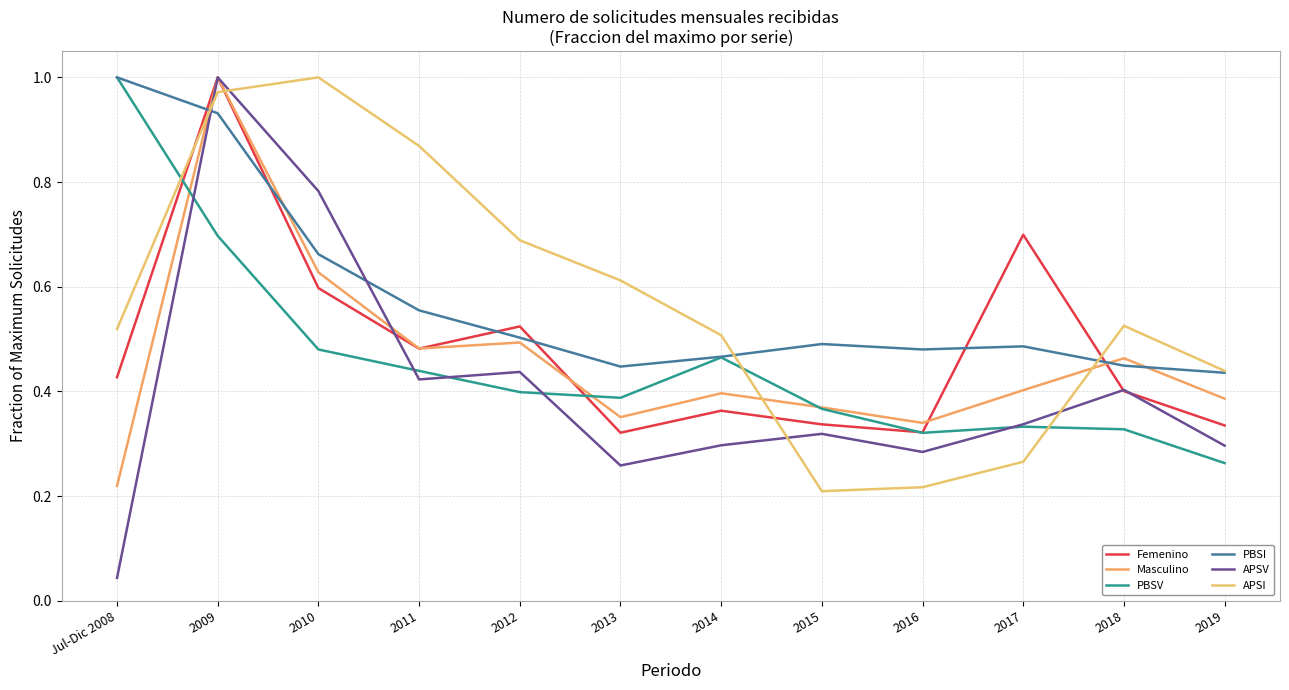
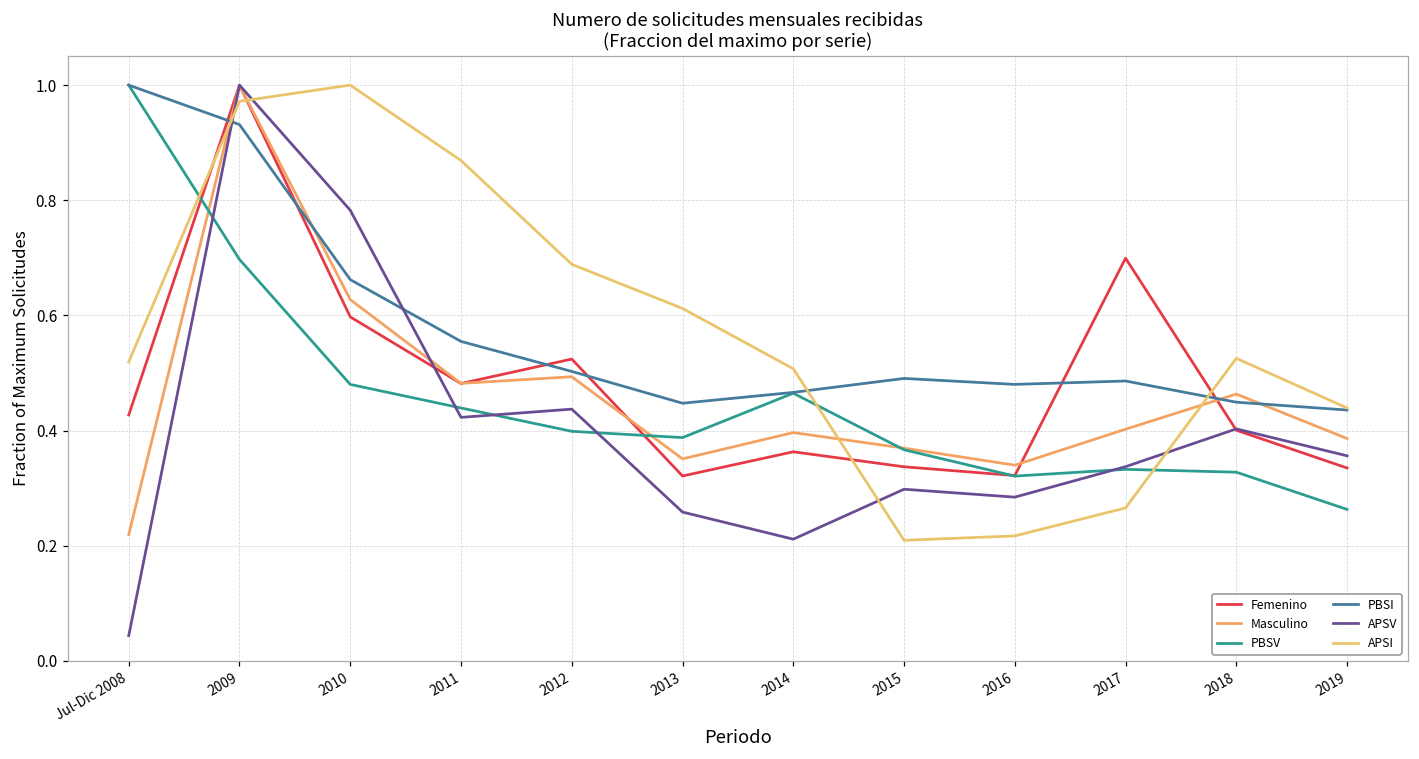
APSV, 2014: 0.30 -> 0.21
APSV, 2015: 0.32 -> 0.30
APSV, 2019: 0.30 -> 0.36
